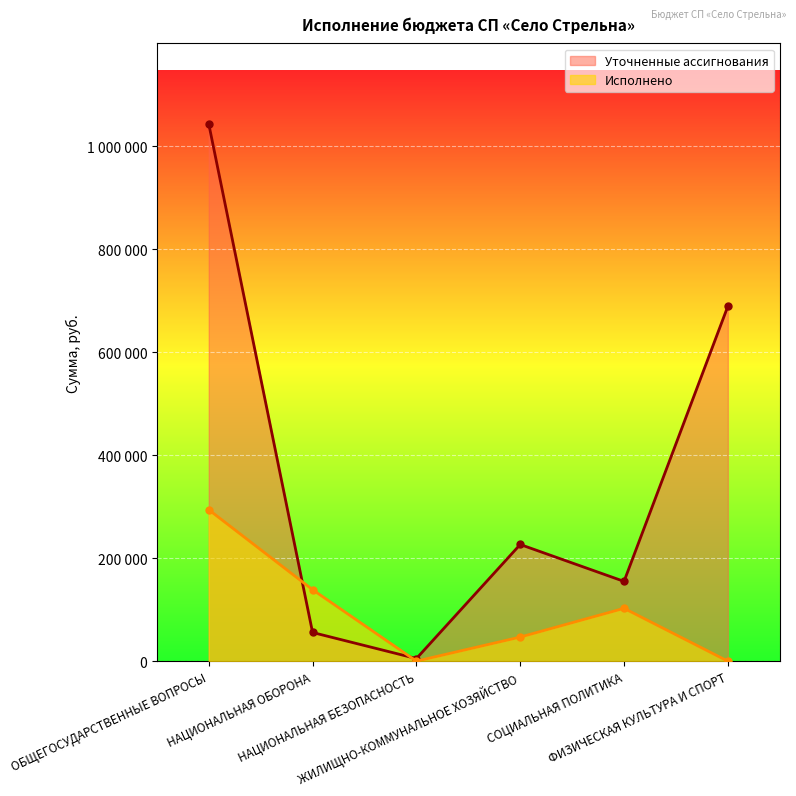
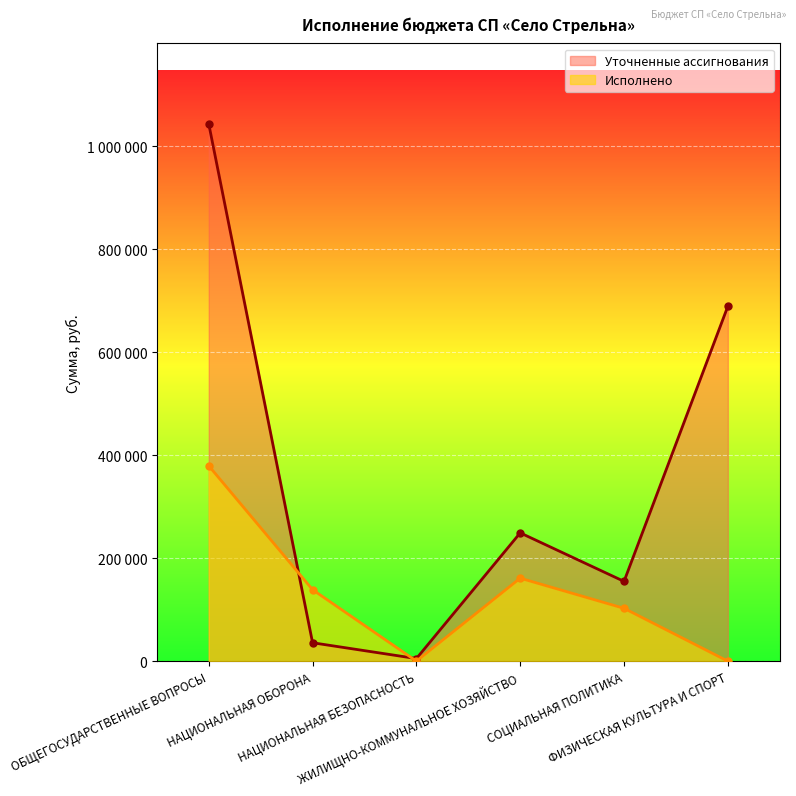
Исполнено, ОБЩЕГОСУДАРСТВЕННЫЕ ВОПРОСЫ: 290000 -> 380000
Уточненные ассигнования, НАЦИОНАЛЬНАЯ ОБОРОНА: 60000 -> 40000
Уточненные ассигнования, ЖИЛИЩНО-КОММУНАЛЬНОЕ ХОЗЯЙСТВО: 230000 -> 250000
Исполнено, ЖИЛИЩНО-КОММУНАЛЬНОЕ ХОЗЯЙСТВО: 50000 -> 160000
